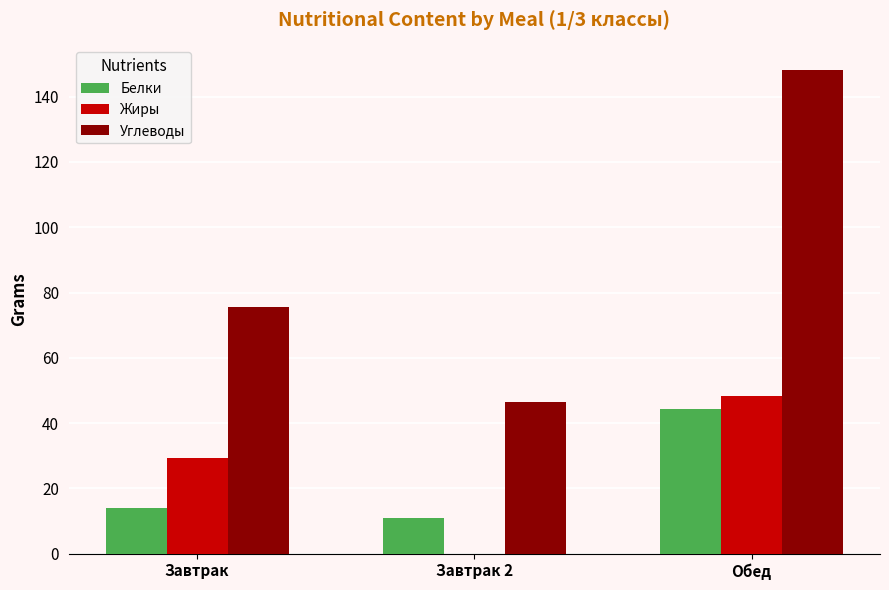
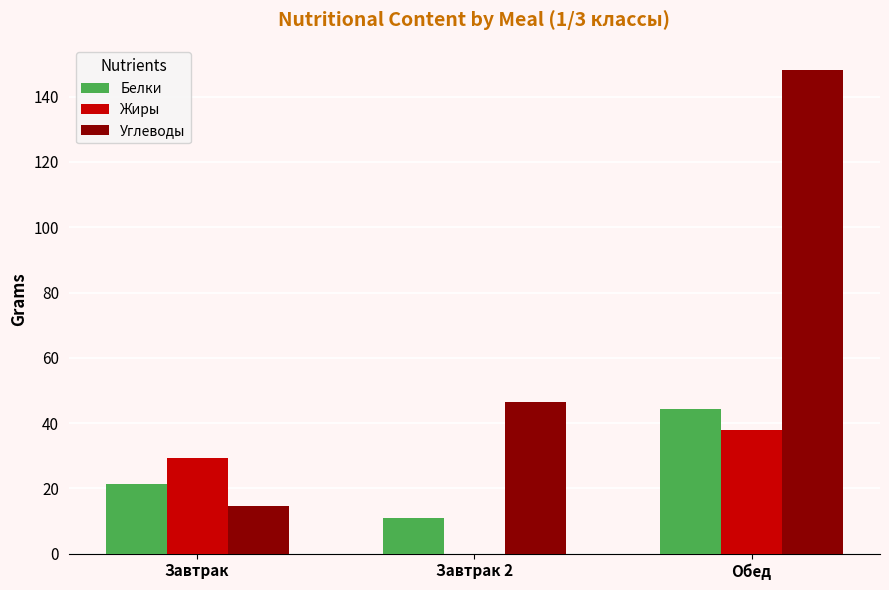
Белки, Завтрак: 14 -> 22
Углеводы, Завтрак: 76 -> 15
Жиры, Обед: 48 -> 38
